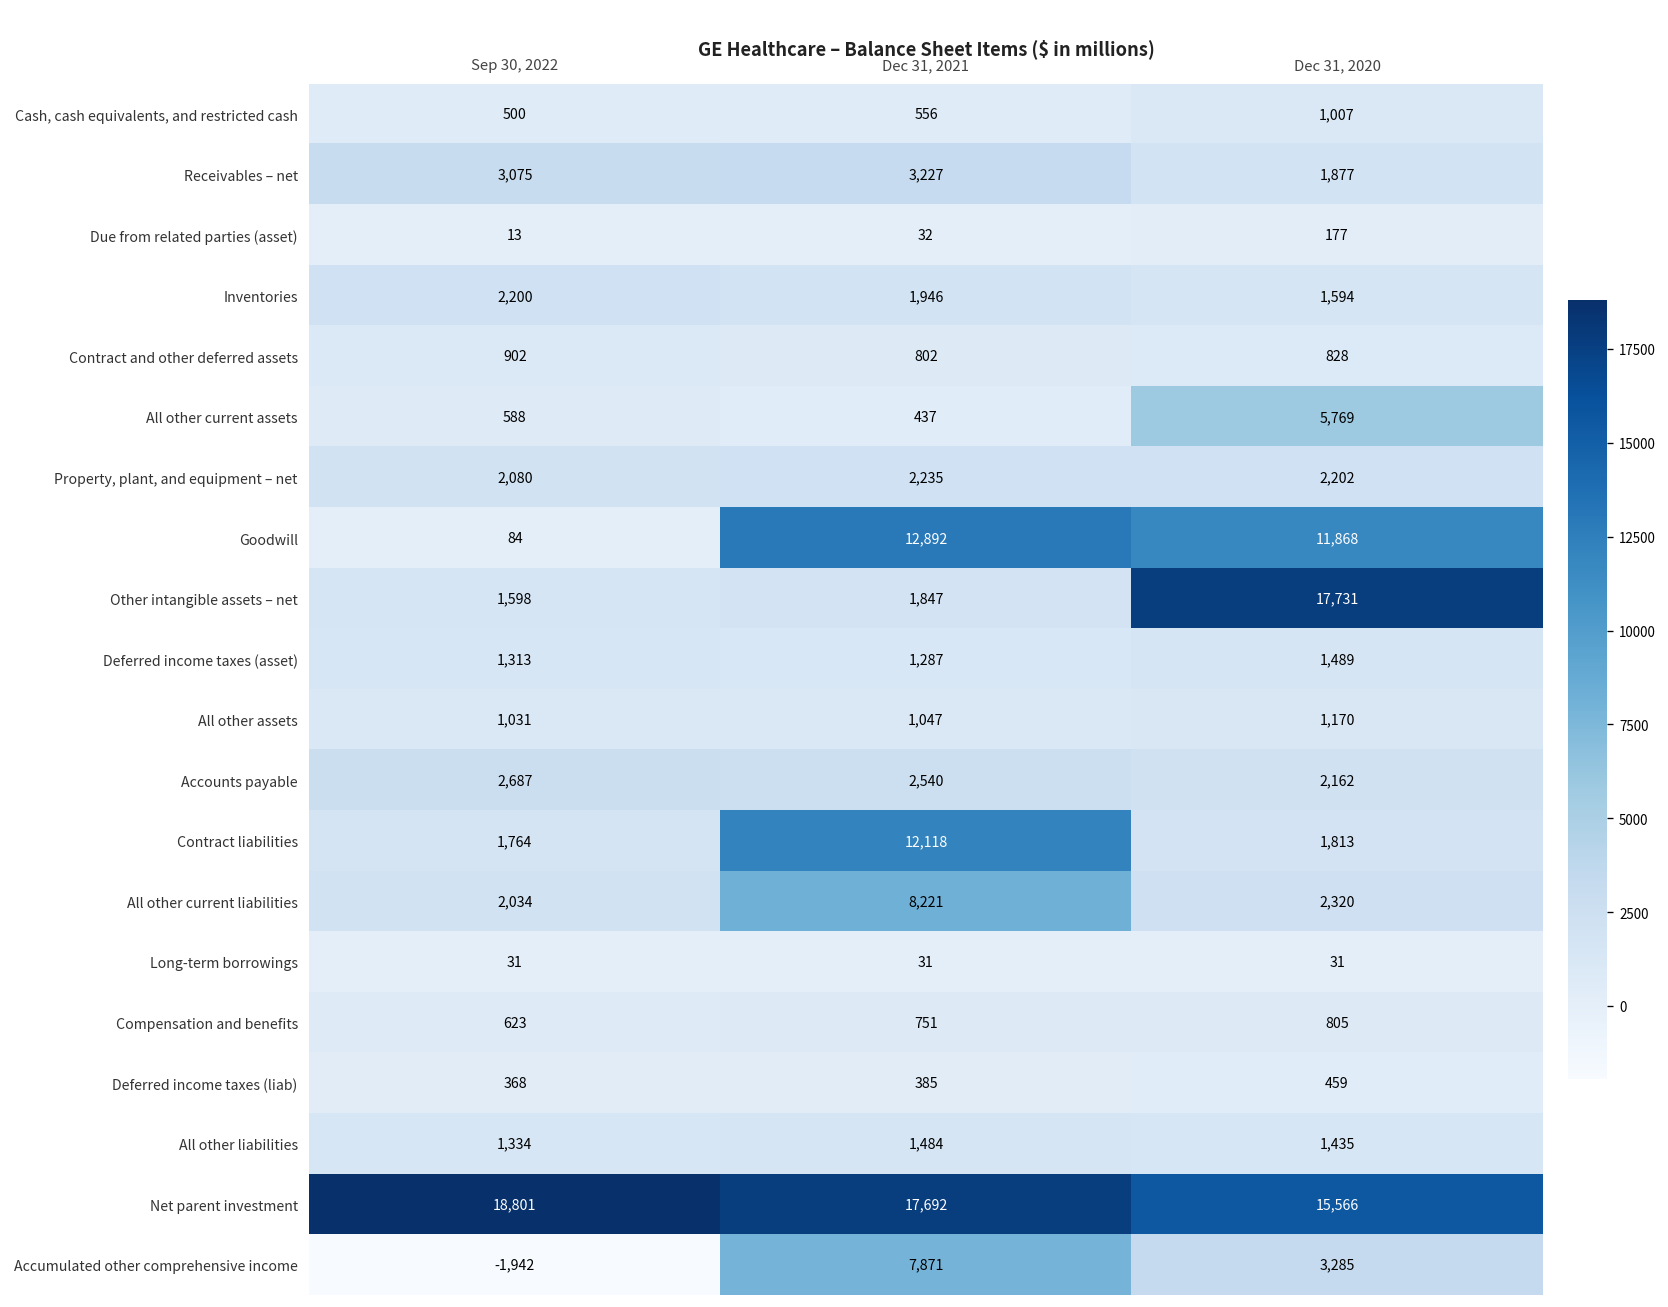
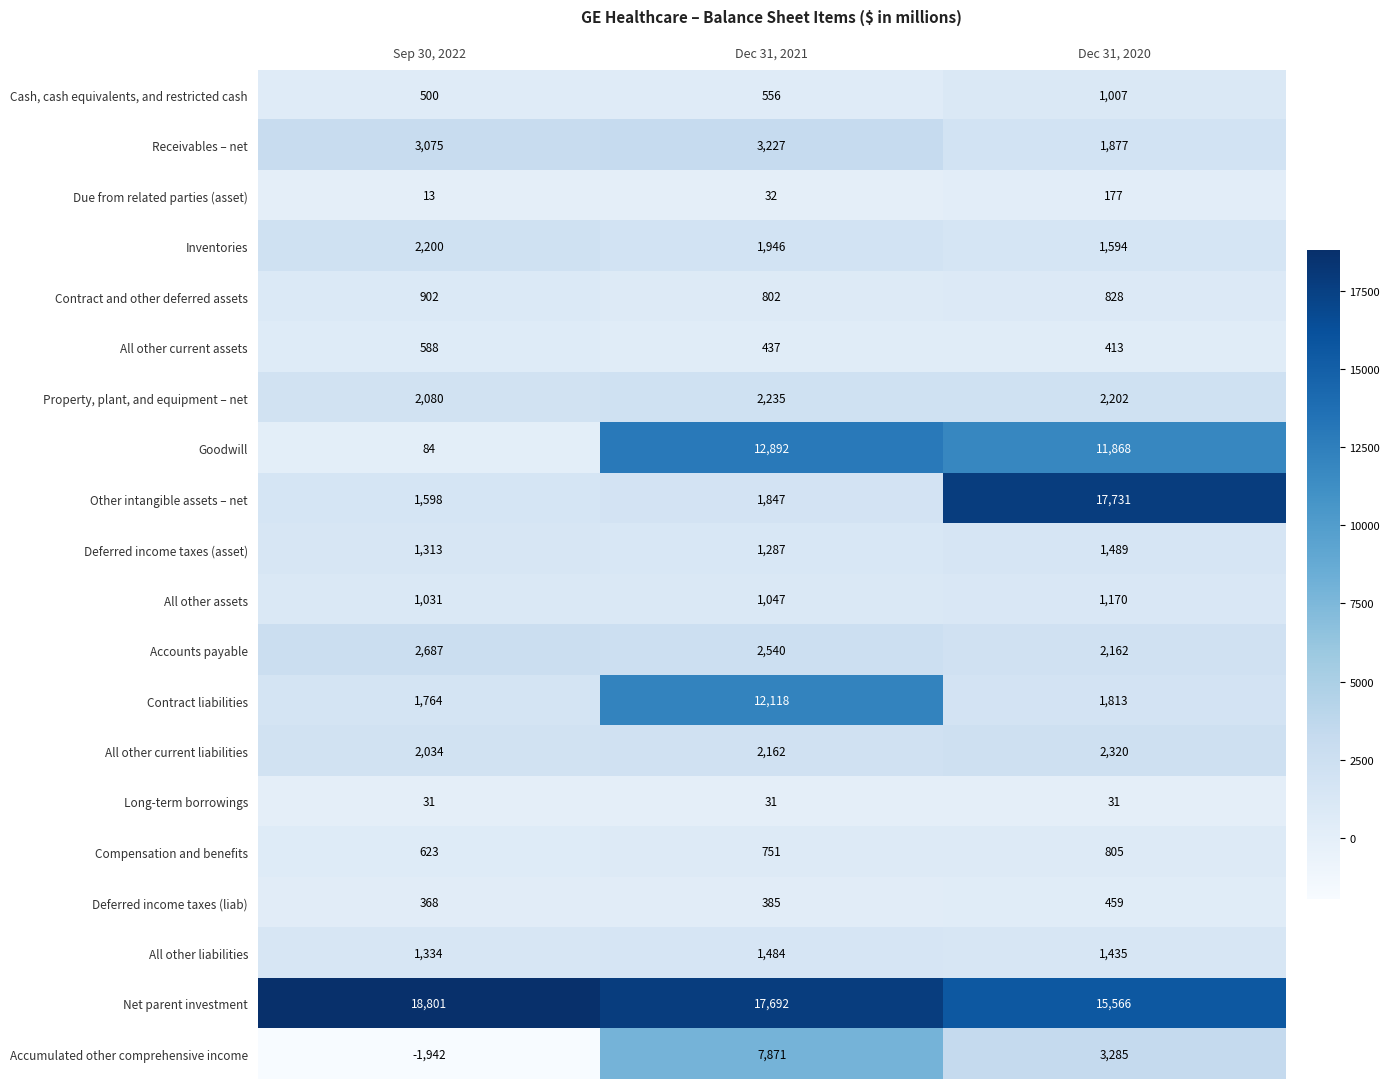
All other current assets, Dec 31, 2020: 5,769 -> 413
All other current liabilities, Dec 31, 2021: 8,221 -> 2,162
